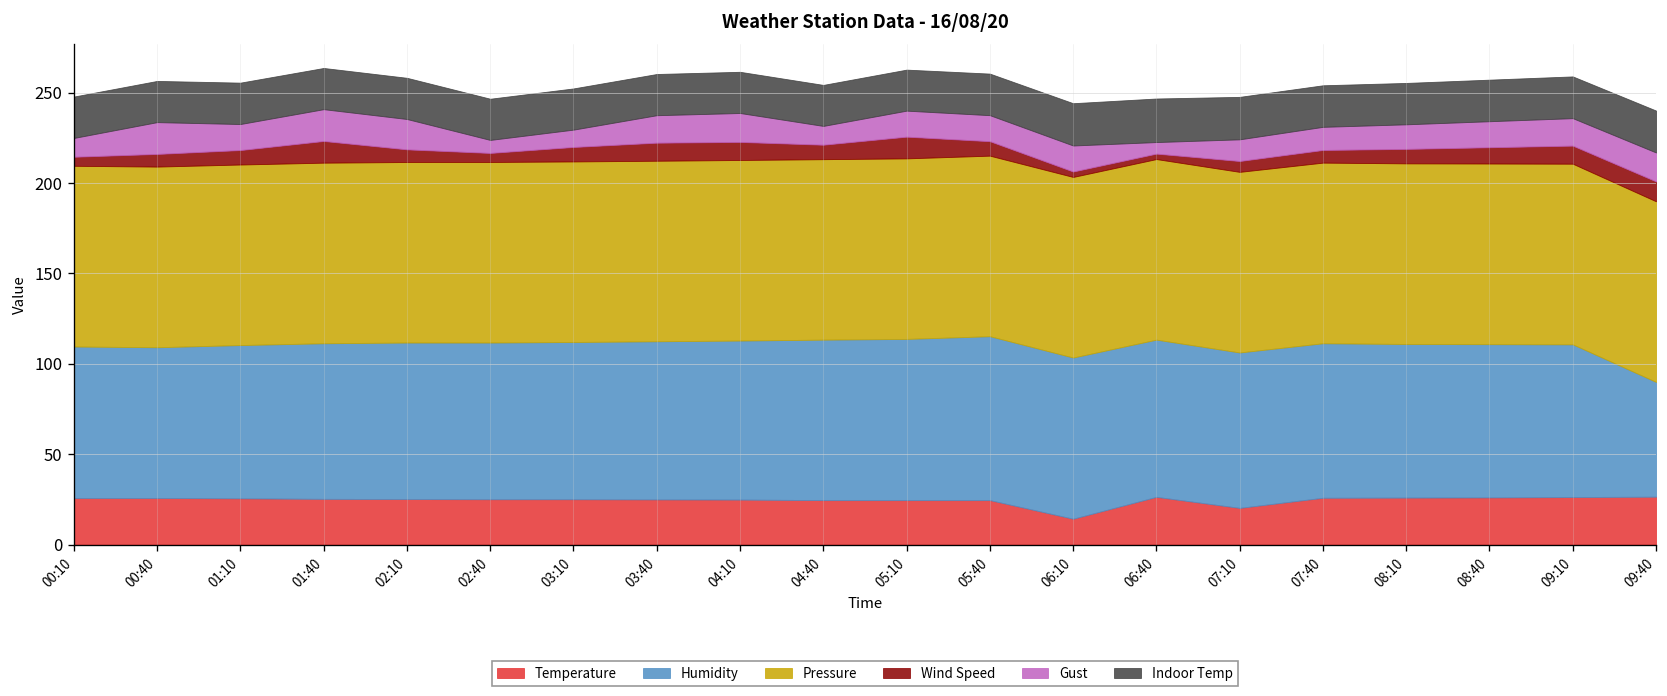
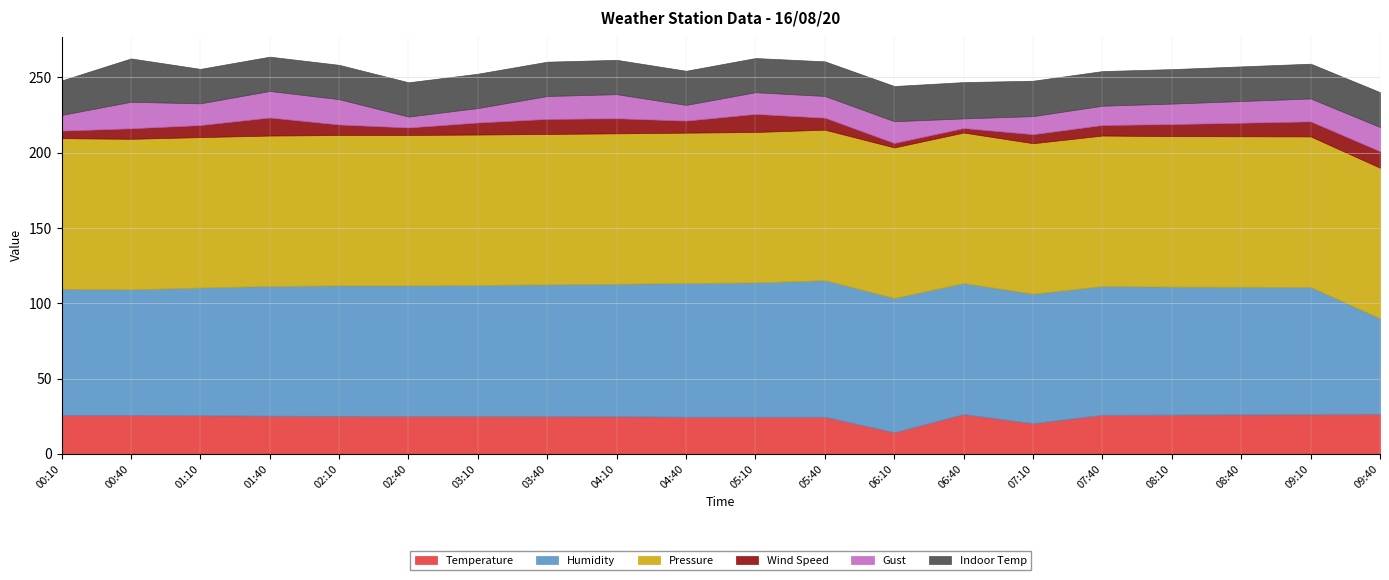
Indoor Temp, 00:40: 23 -> 29
